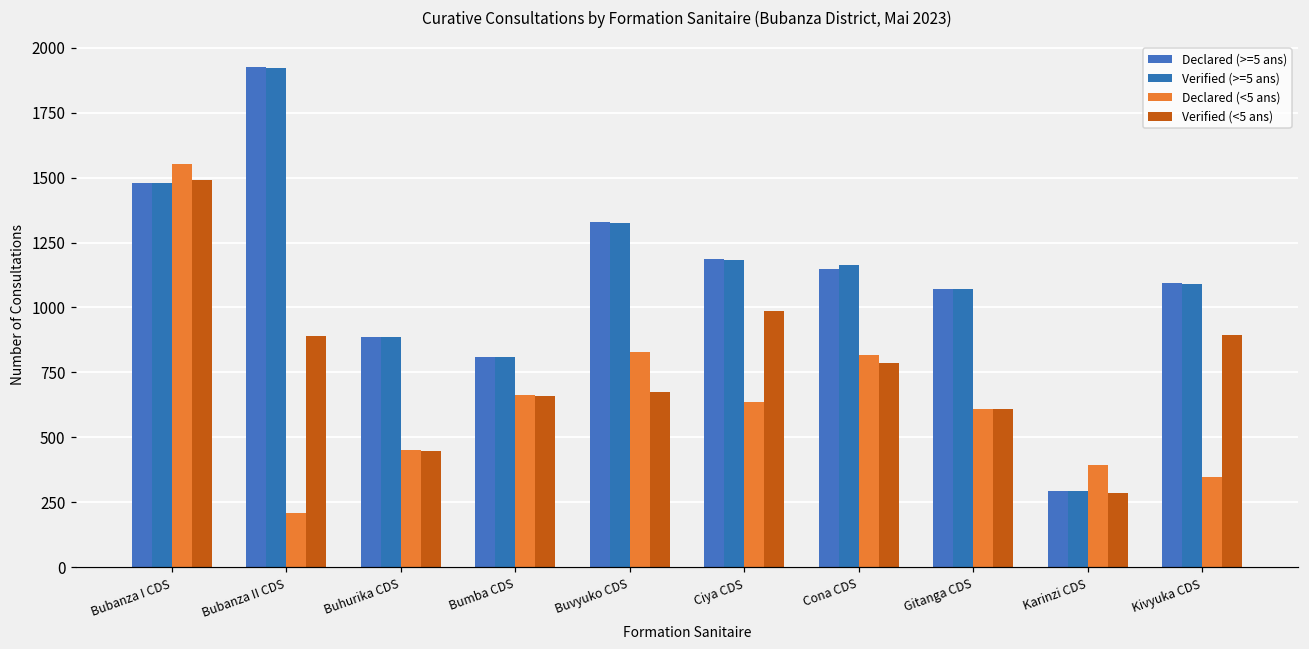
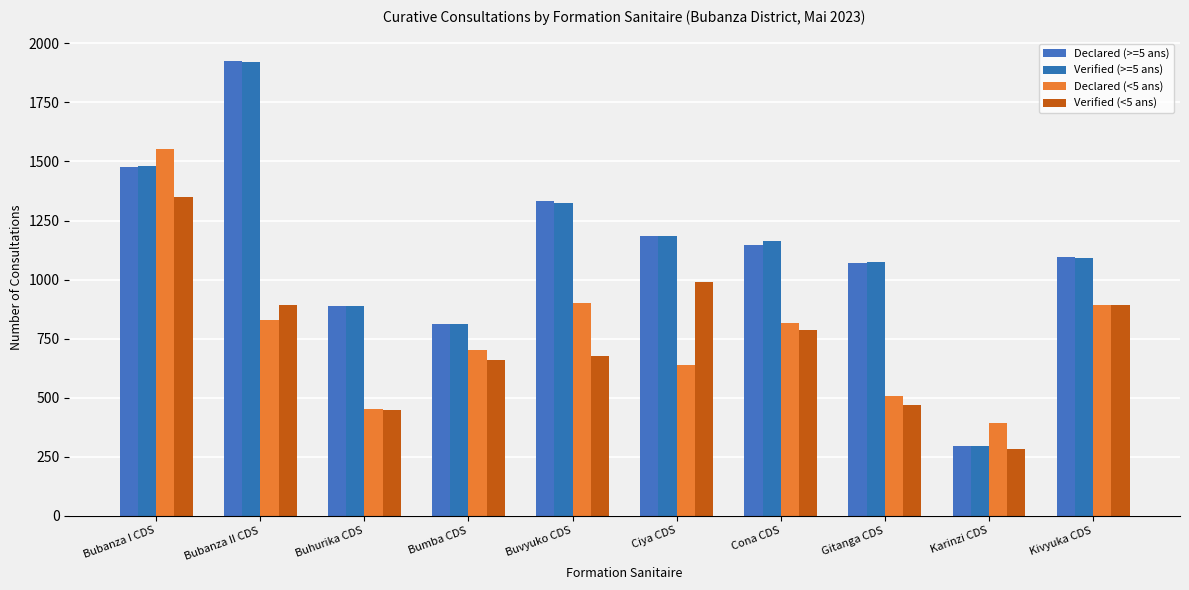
Verified (<5 ans), Bubanza I CDS: 1490 -> 1350
Declared (<5 ans), Bubanza II CDS: 210 -> 830
Declared (<5 ans), Bumba CDS: 660 -> 700
Declared (<5 ans), Buvyuko CDS: 830 -> 900
Declared (<5 ans), Gitanga CDS: 610 -> 510
Verified (<5 ans), Gitanga CDS: 610 -> 470
Declared (<5 ans), Kivyuka CDS: 350 -> 890
